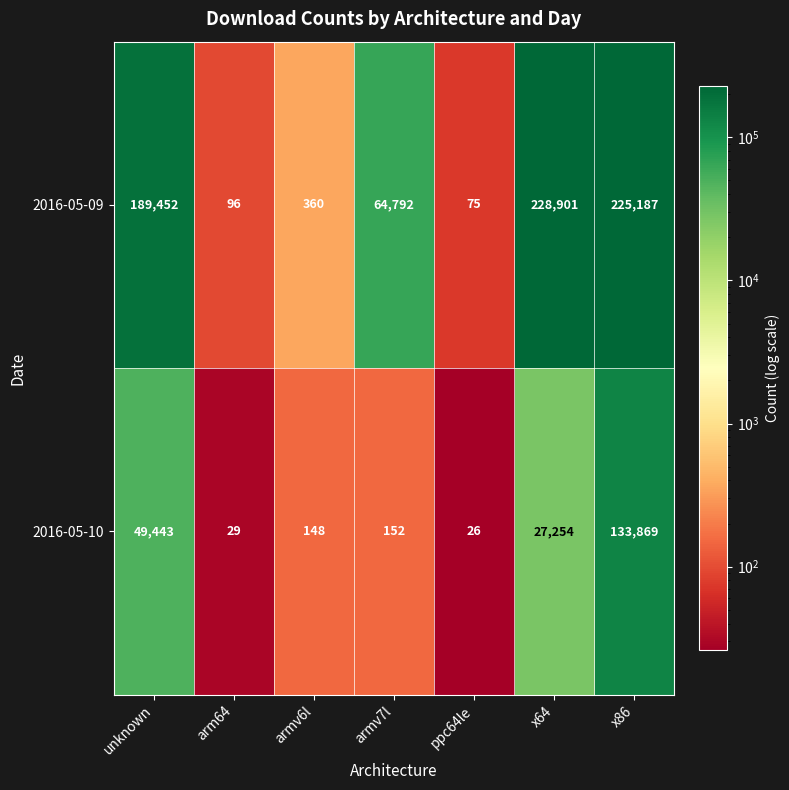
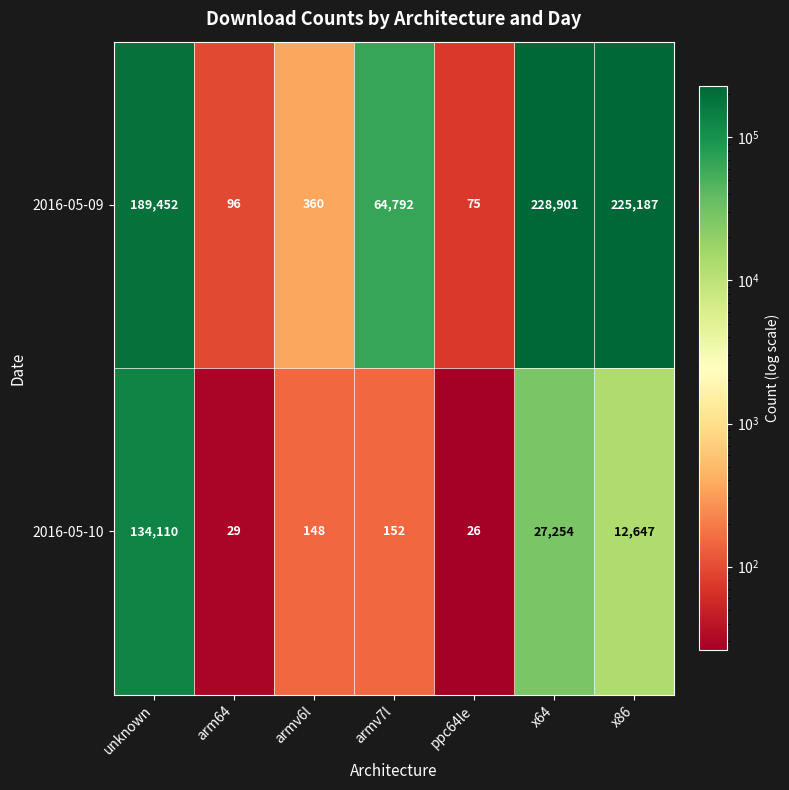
2016-05-10, unknown: 49,443 -> 134,110
2016-05-10, x86: 133,869 -> 12,647
